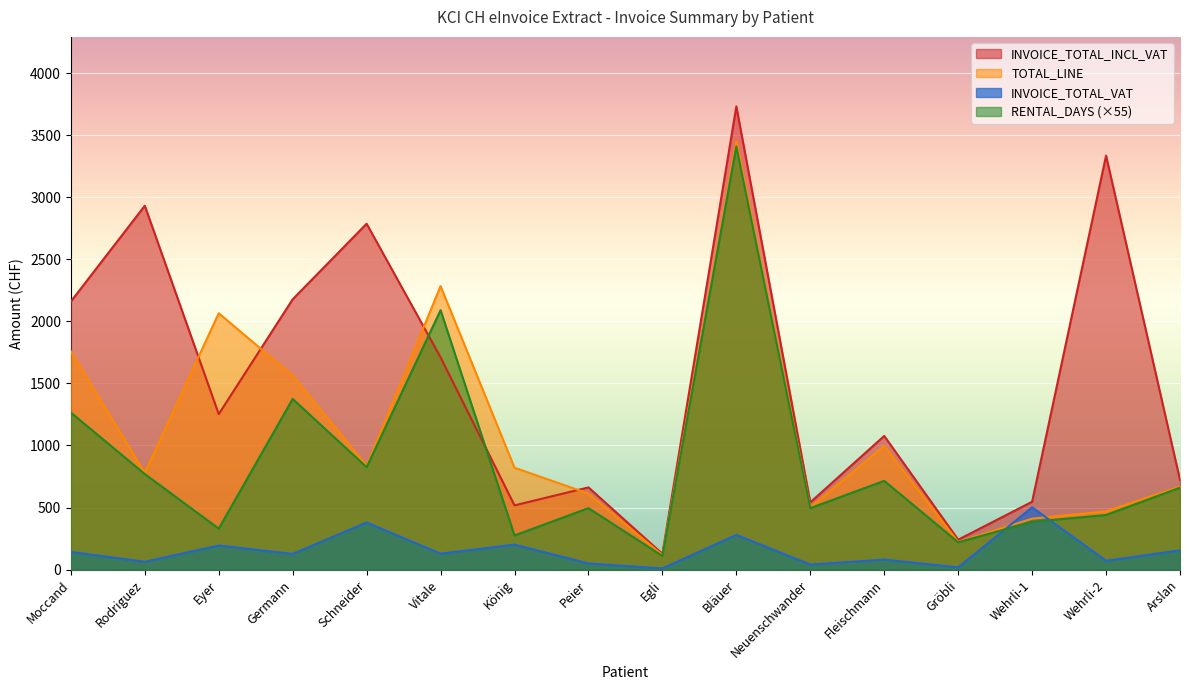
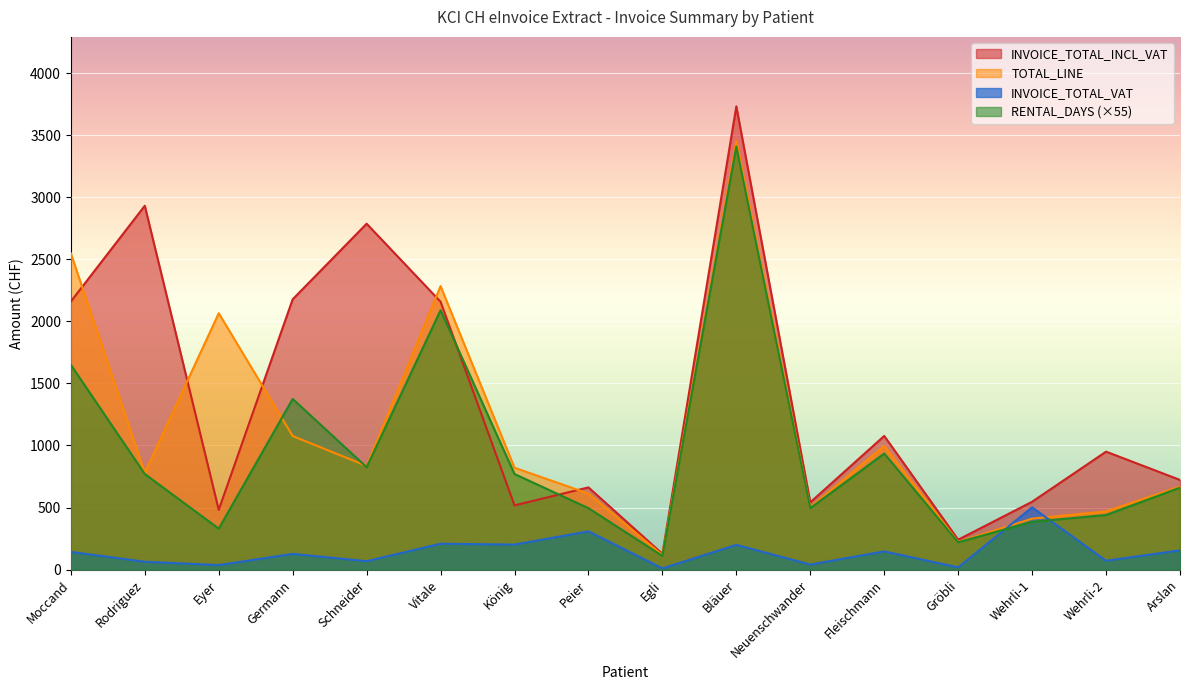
TOTAL_LINE, Moccand: 1760 -> 2550
RENTAL_DAYS (×55), Moccand: 1270 -> 1650
INVOICE_TOTAL_INCL_VAT, Eyer: 1250 -> 480
INVOICE_TOTAL_VAT, Eyer: 190 -> 40
TOTAL_LINE, Germann: 1560 -> 1080
INVOICE_TOTAL_VAT, Schneider: 380 -> 70
INVOICE_TOTAL_INCL_VAT, Vitale: 1710 -> 2160
INVOICE_TOTAL_VAT, Vitale: 130 -> 210
RENTAL_DAYS (×55), König: 280 -> 770
INVOICE_TOTAL_VAT, Peier: 50 -> 310
INVOICE_TOTAL_VAT, Bläuer: 280 -> 200
INVOICE_TOTAL_VAT, Fleischmann: 80 -> 150
RENTAL_DAYS (×55), Fleischmann: 720 -> 940
INVOICE_TOTAL_INCL_VAT, Wehrli-2: 3340 -> 950
